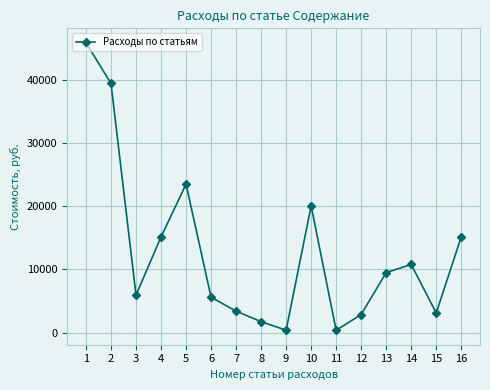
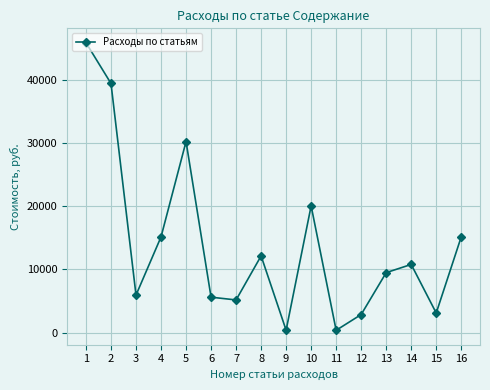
5: 24000 -> 30000
7: 3000 -> 5000
8: 2000 -> 12000
